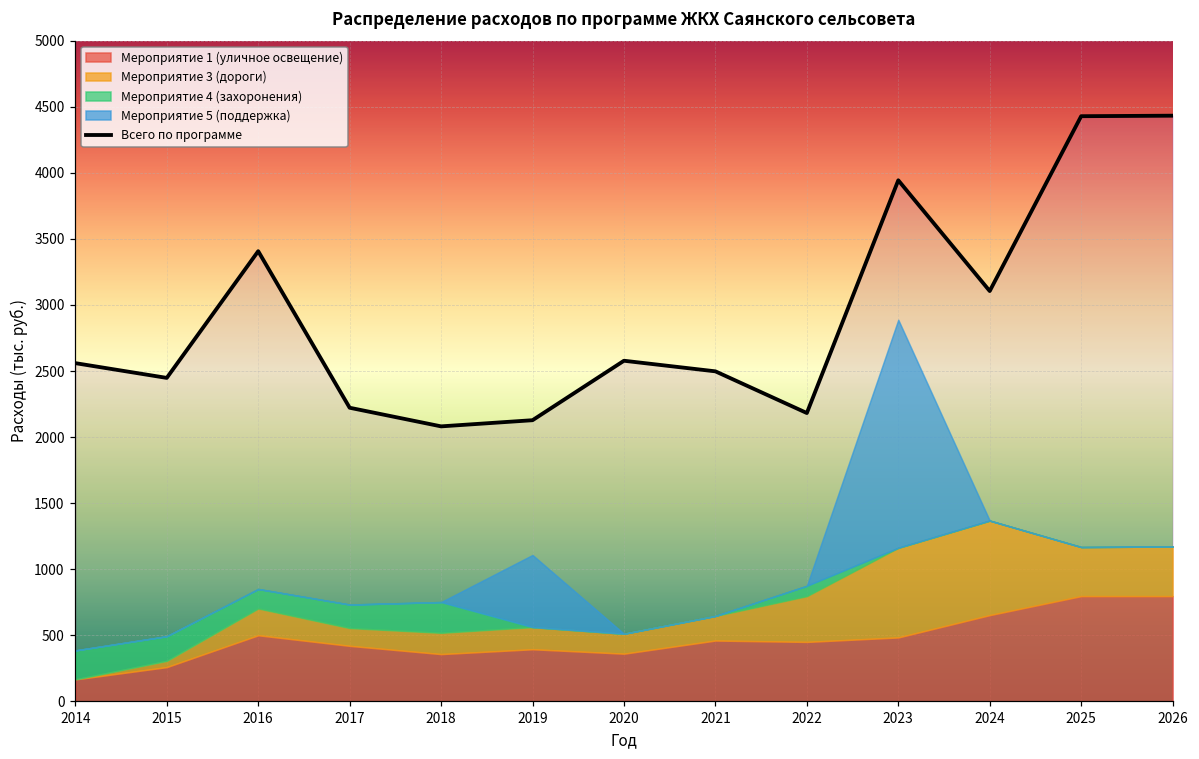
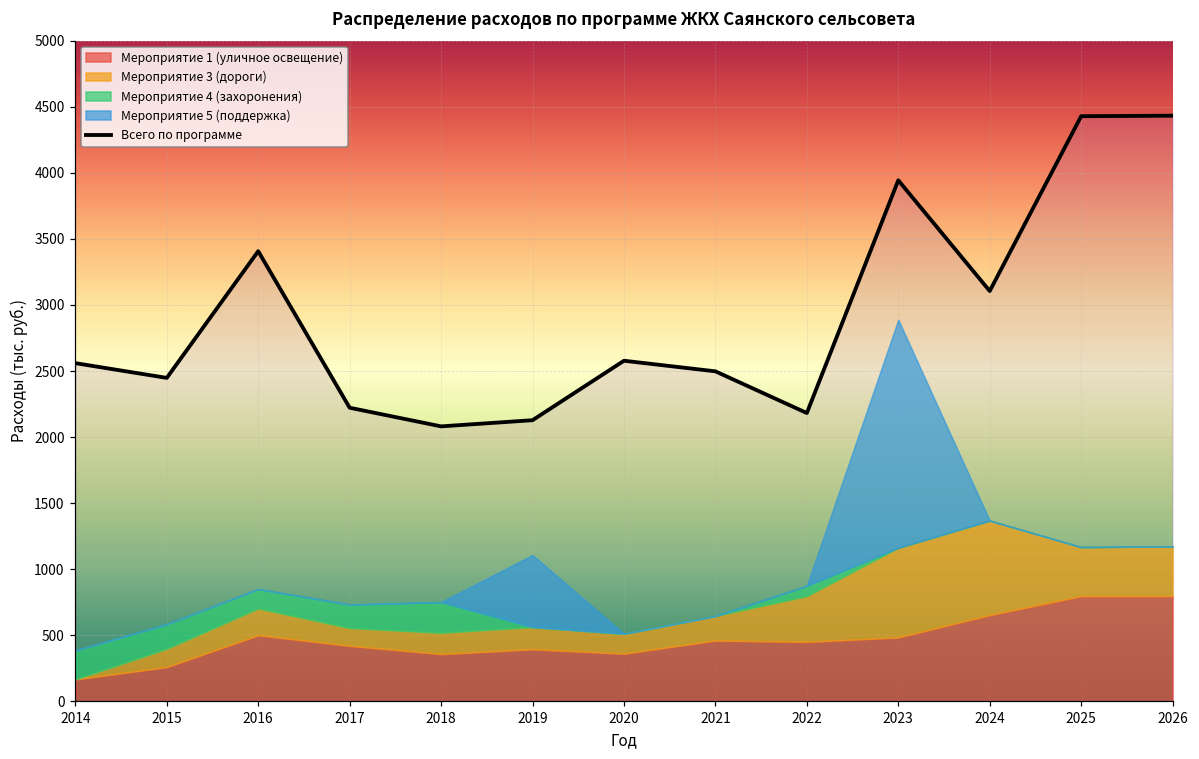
Мероприятие 3 (дороги), 2015: 50 -> 140
